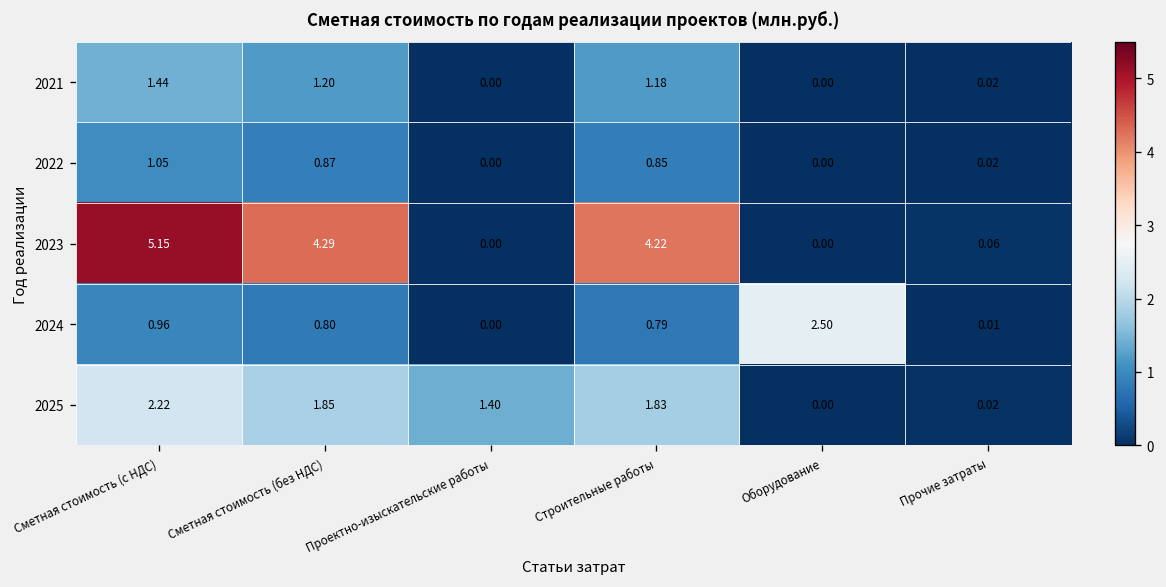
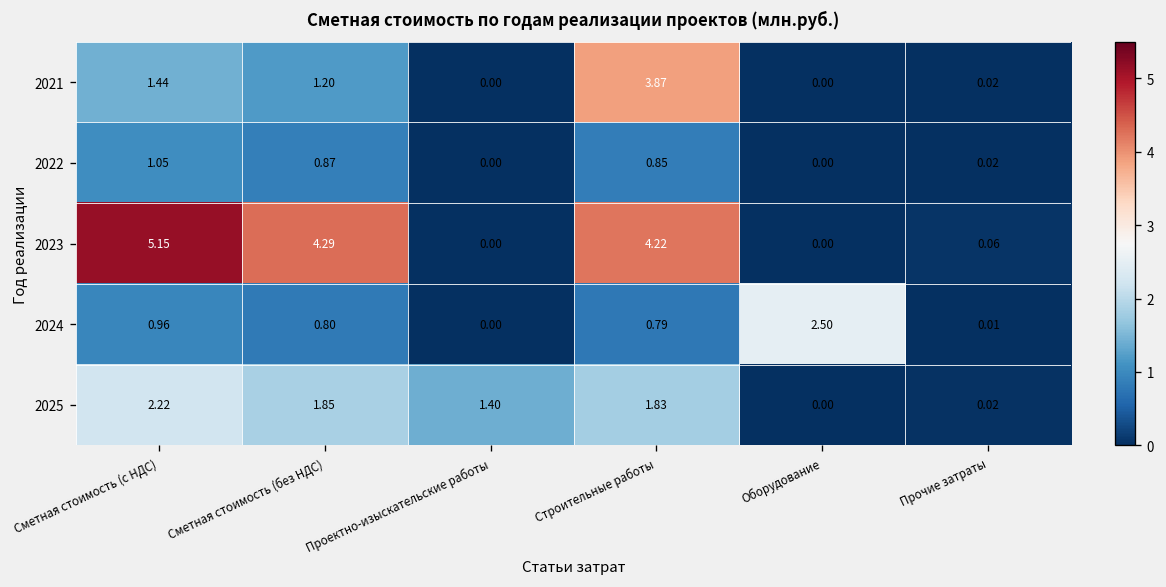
2021, Строительные работы: 1.18 -> 3.87
